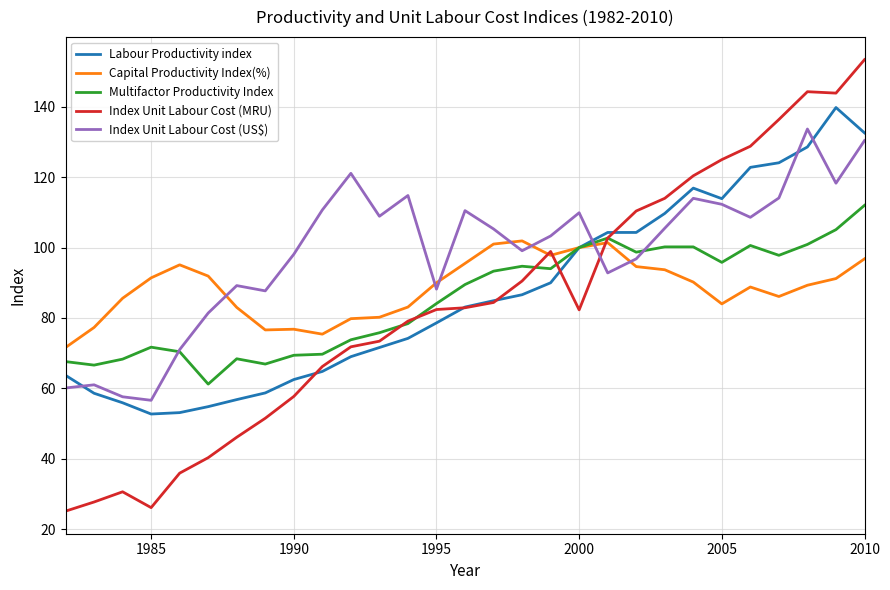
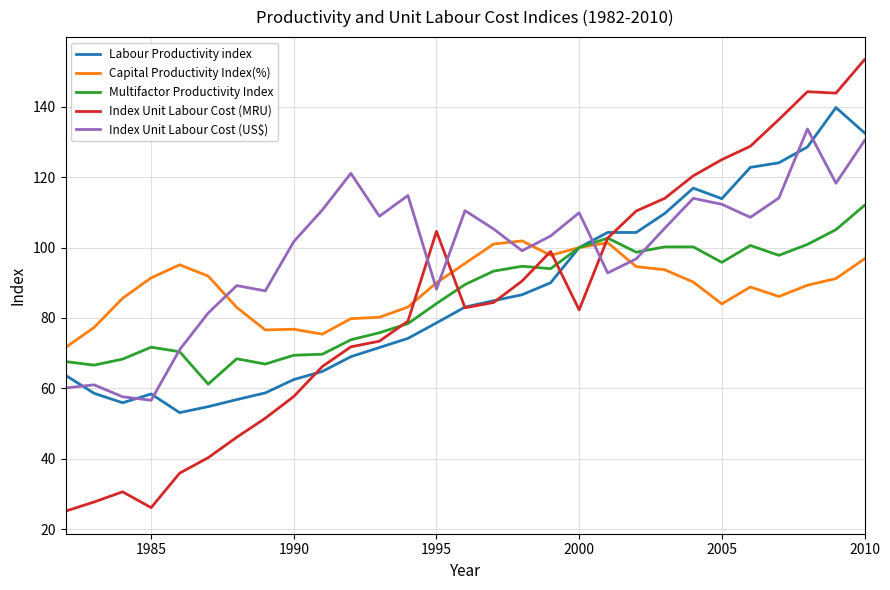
Labour Productivity index, 1985: 53 -> 58
Index Unit Labour Cost (US$), 1990: 98 -> 102
Index Unit Labour Cost (MRU), 1995: 82 -> 105
